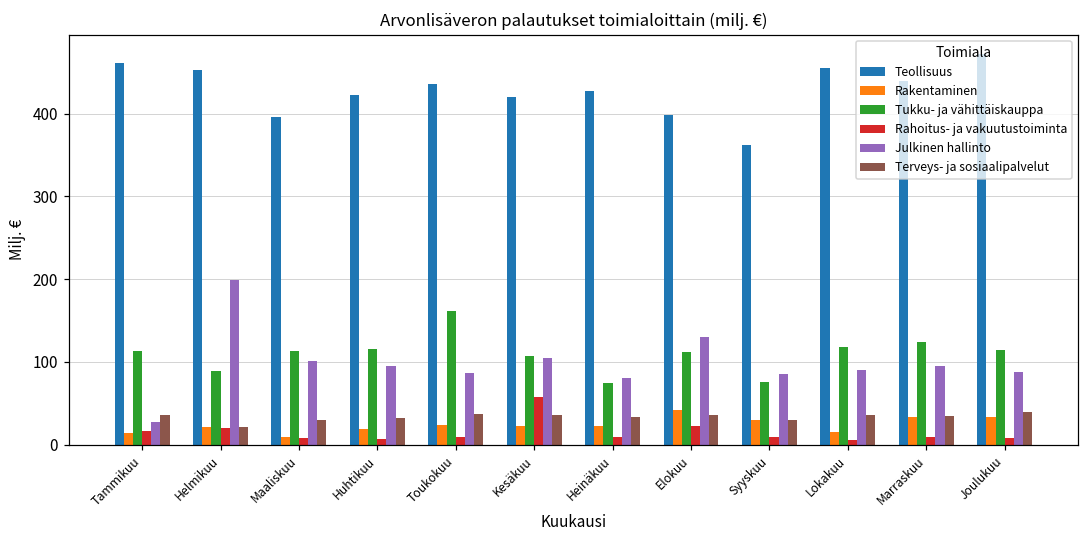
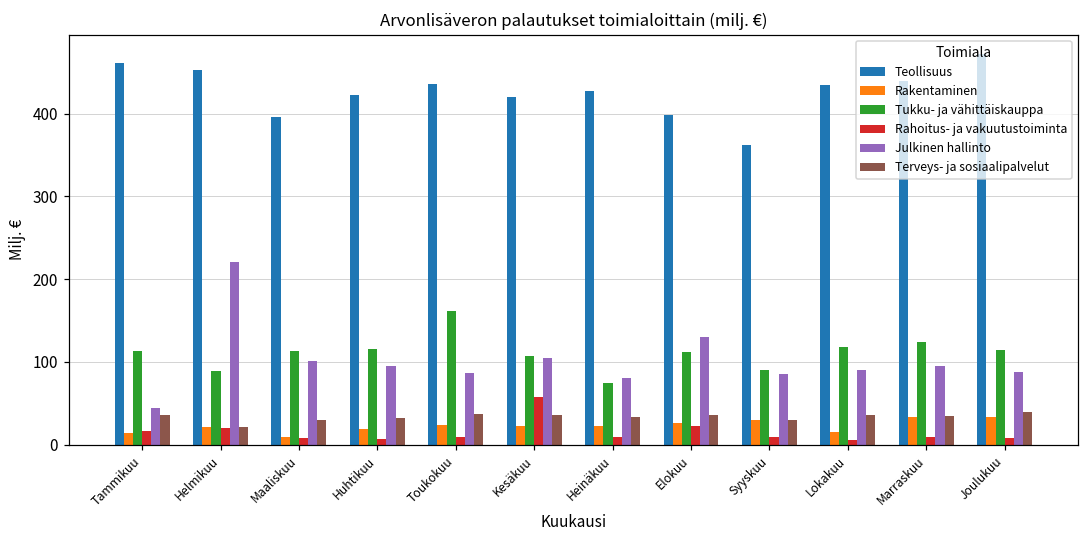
Julkinen hallinto, Tammikuu: 30 -> 40
Julkinen hallinto, Helmikuu: 200 -> 220
Rakentaminen, Elokuu: 40 -> 30
Tukku- ja vähittäiskauppa, Syyskuu: 80 -> 90
Teollisuus, Lokakuu: 460 -> 430
